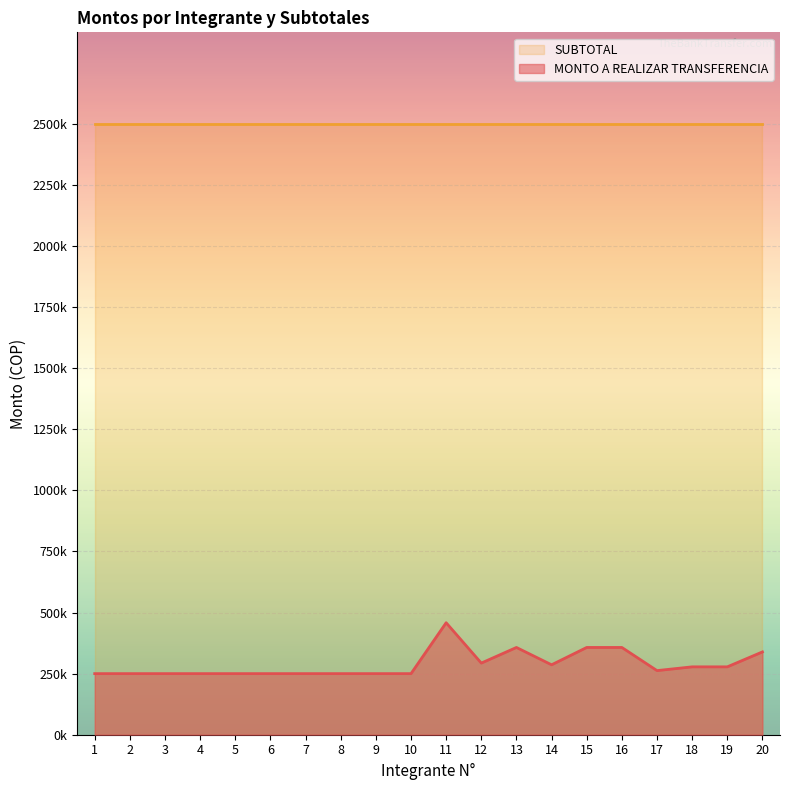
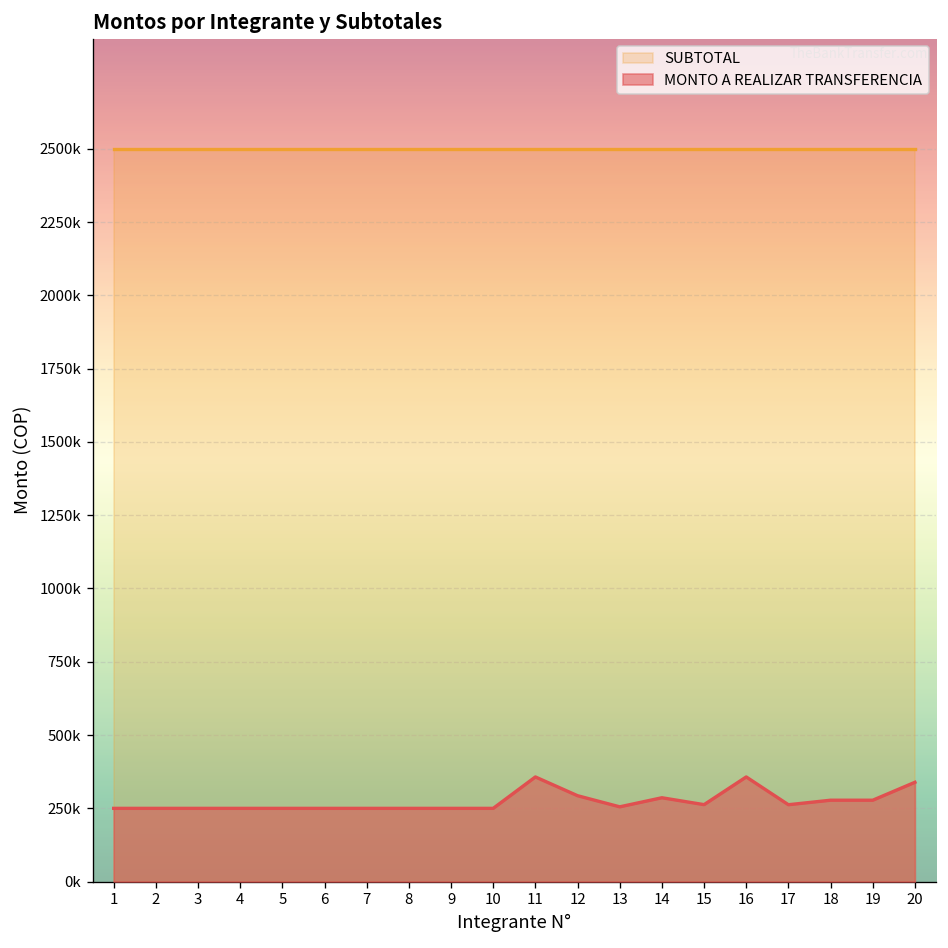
MONTO A REALIZAR TRANSFERENCIA, 11: 460000 -> 360000
MONTO A REALIZAR TRANSFERENCIA, 13: 360000 -> 260000
MONTO A REALIZAR TRANSFERENCIA, 15: 360000 -> 260000
